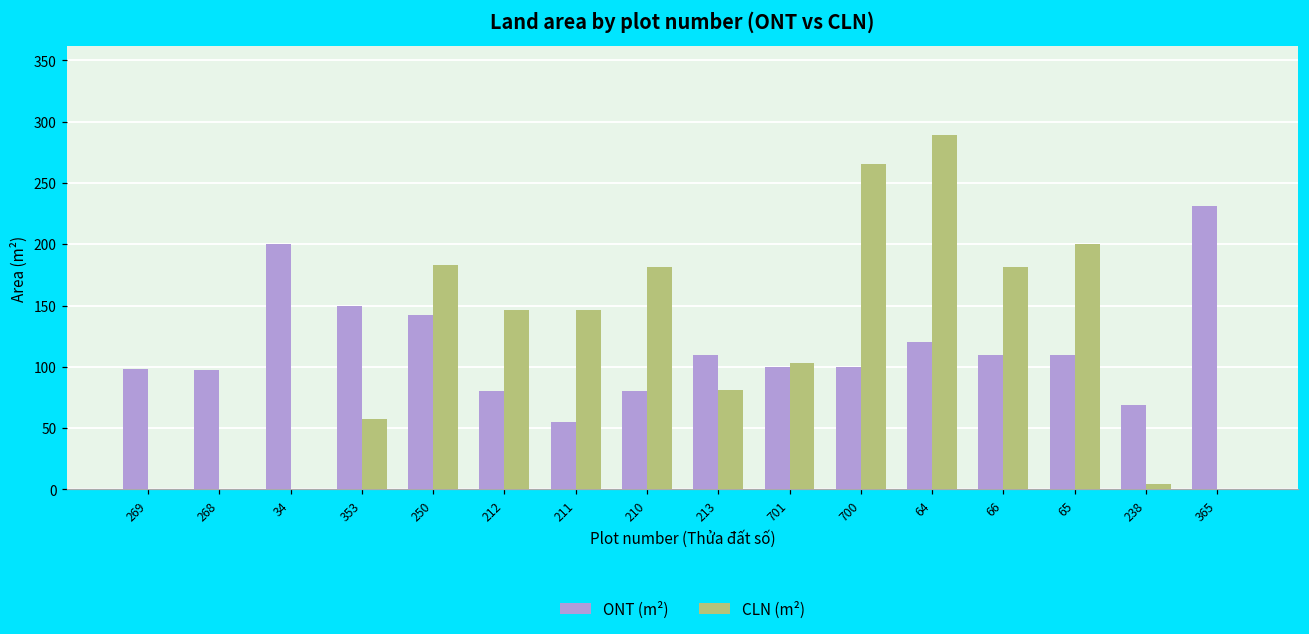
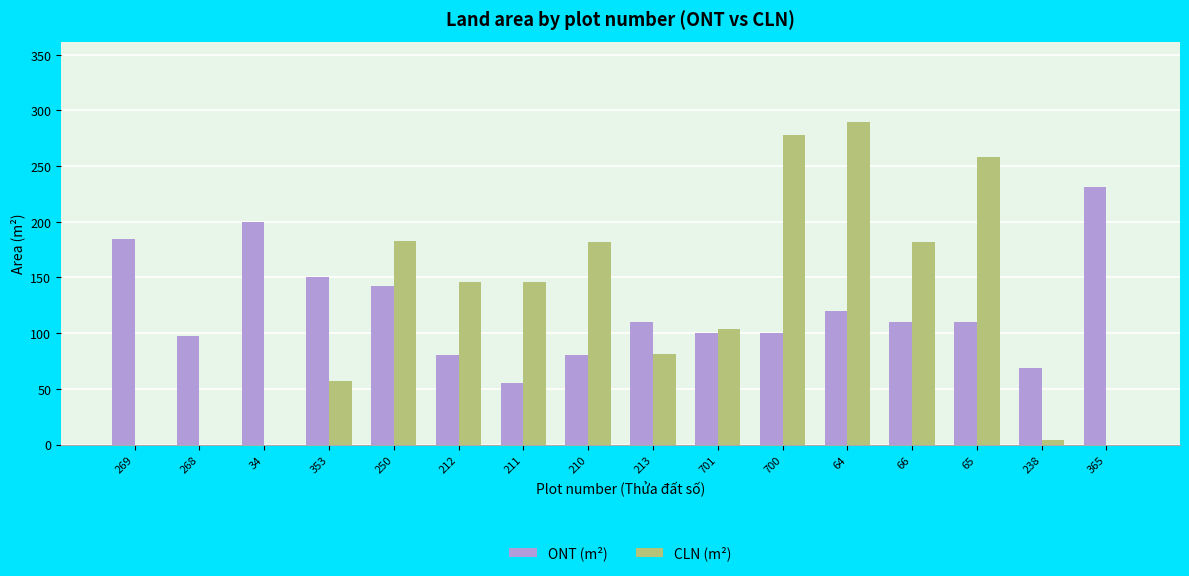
ONT (m²), 269: 99 -> 185
CLN (m²), 700: 265 -> 278
CLN (m²), 65: 200 -> 259
